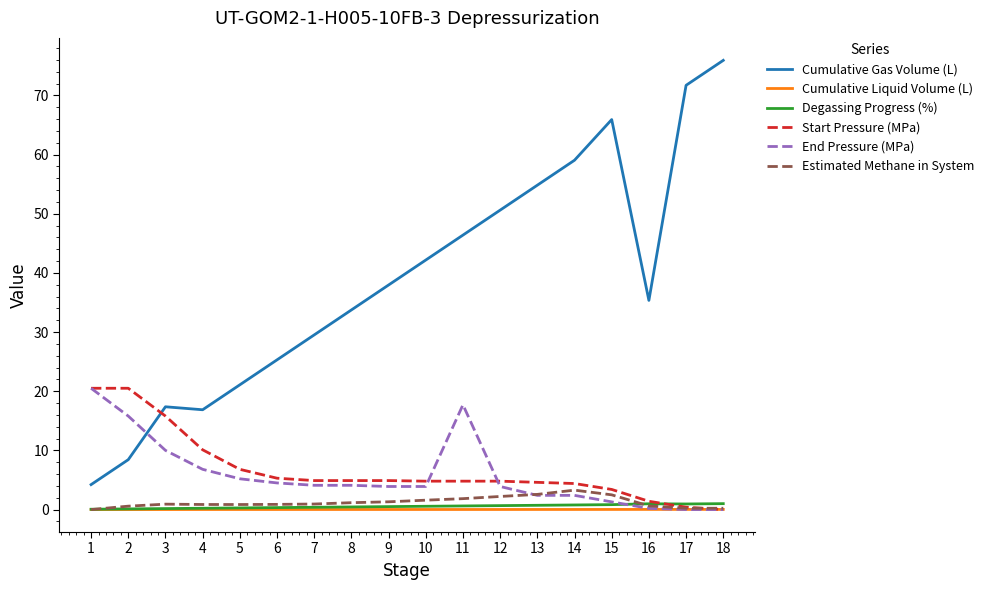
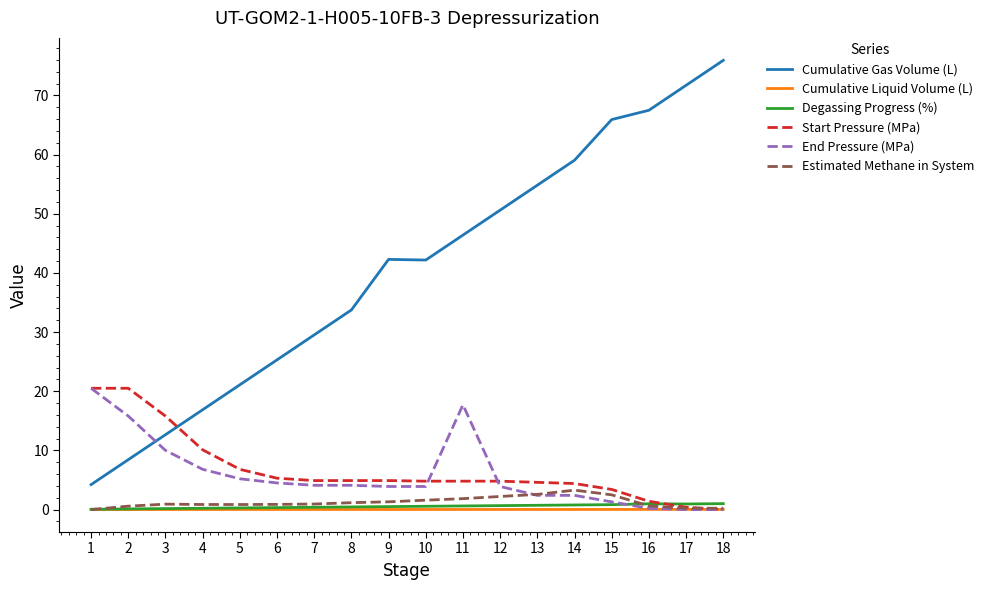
Cumulative Gas Volume (L), 3: 17 -> 13
Cumulative Gas Volume (L), 9: 38 -> 42
Cumulative Gas Volume (L), 16: 35 -> 67
